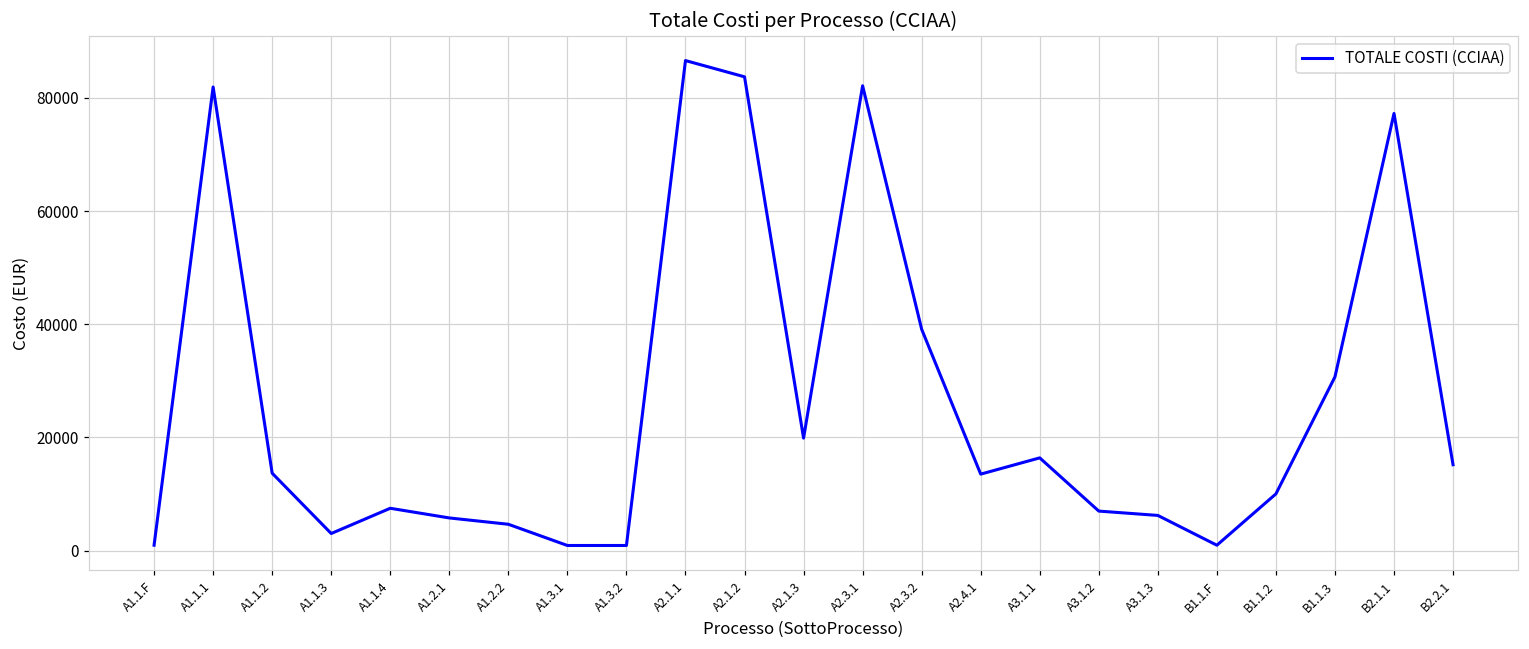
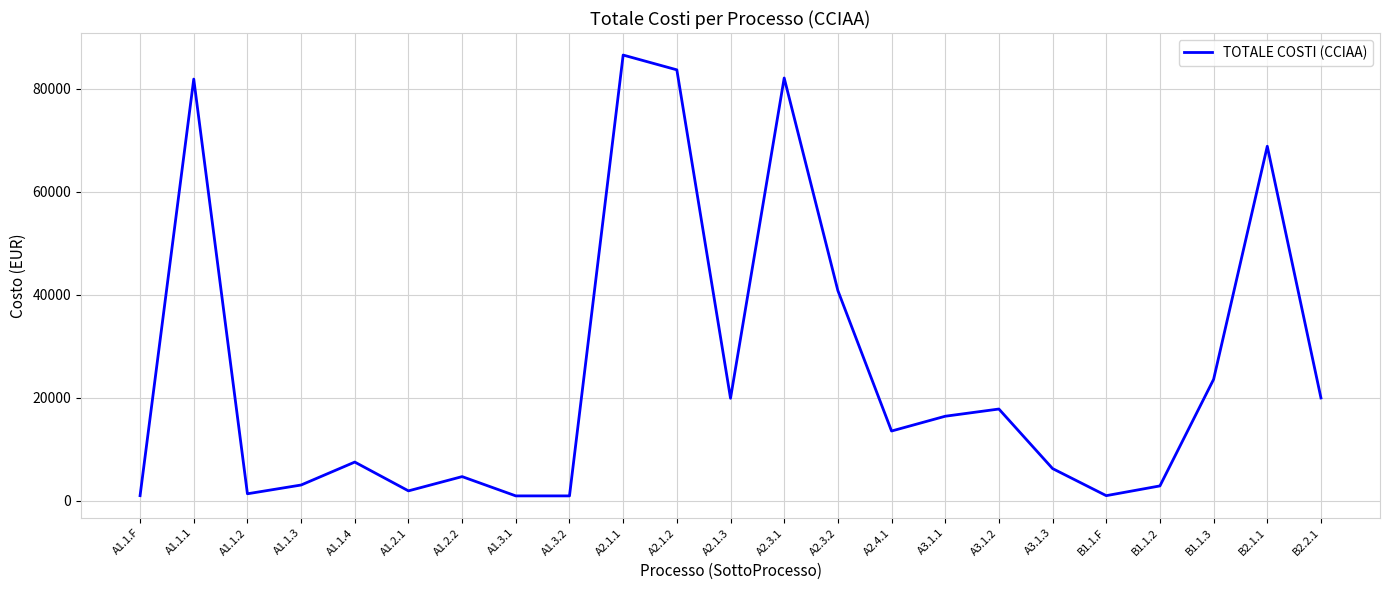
A1.1.2: 14000 -> 1000
A1.2.1: 6000 -> 2000
A2.3.2: 39000 -> 41000
A3.1.2: 7000 -> 18000
B1.1.2: 10000 -> 3000
B1.1.3: 31000 -> 24000
B2.1.1: 77000 -> 69000
B2.2.1: 15000 -> 20000
